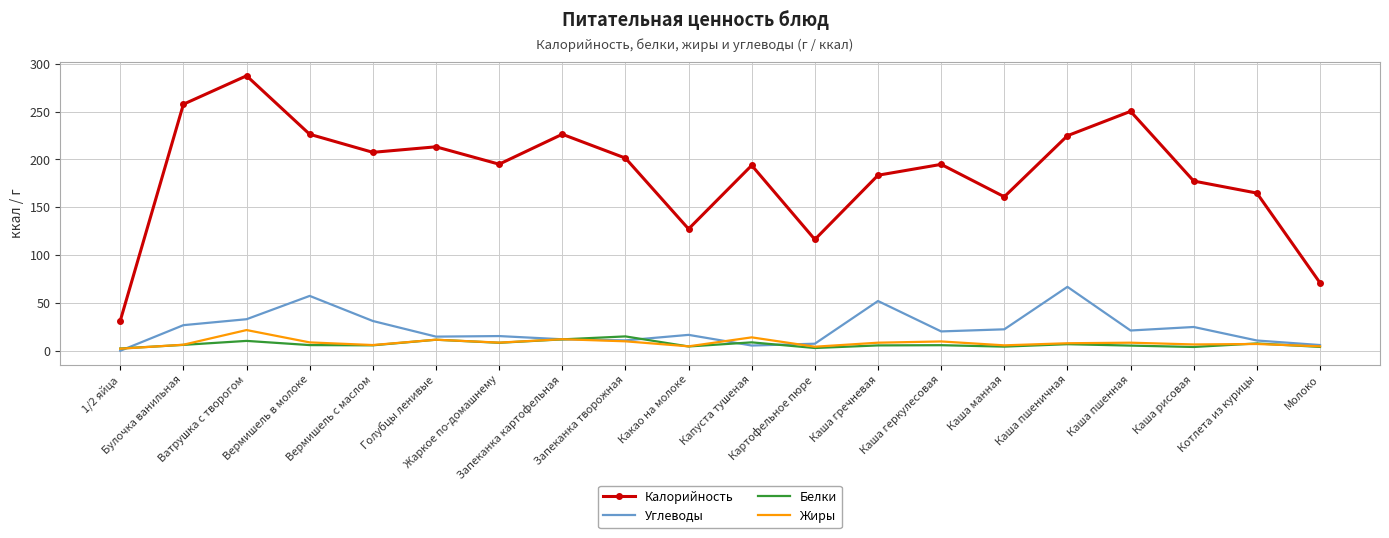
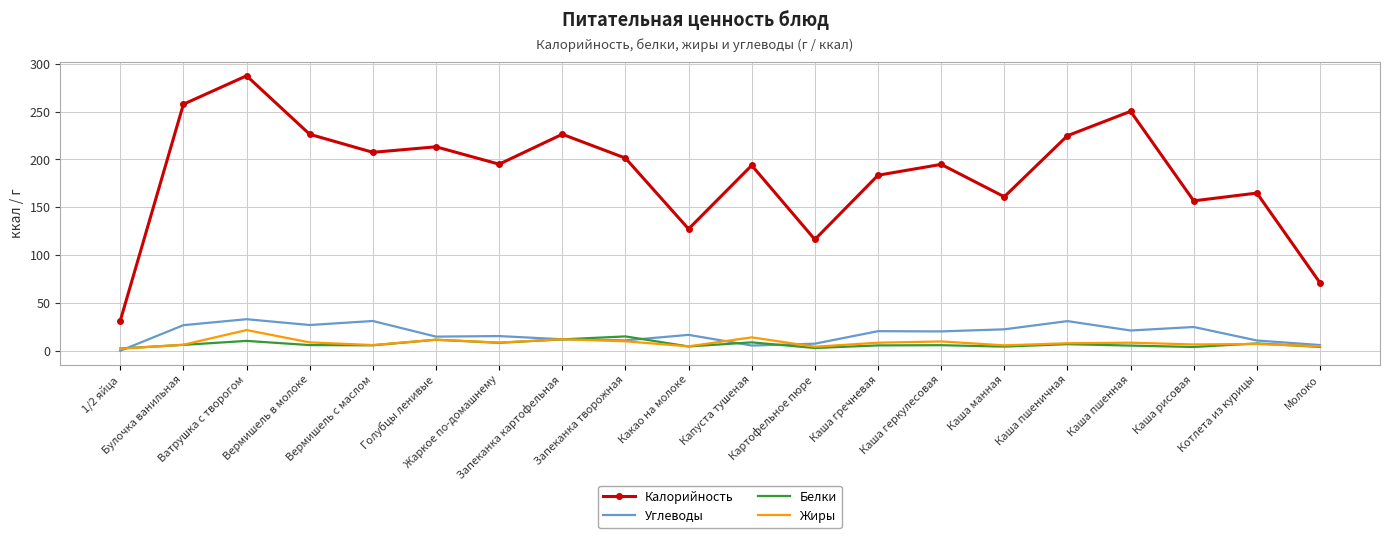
Углеводы, Вермишель в молоке: 60 -> 30
Углеводы, Каша гречневая: 50 -> 20
Углеводы, Каша пшеничная: 70 -> 30
Калорийность, Каша рисовая: 180 -> 160
